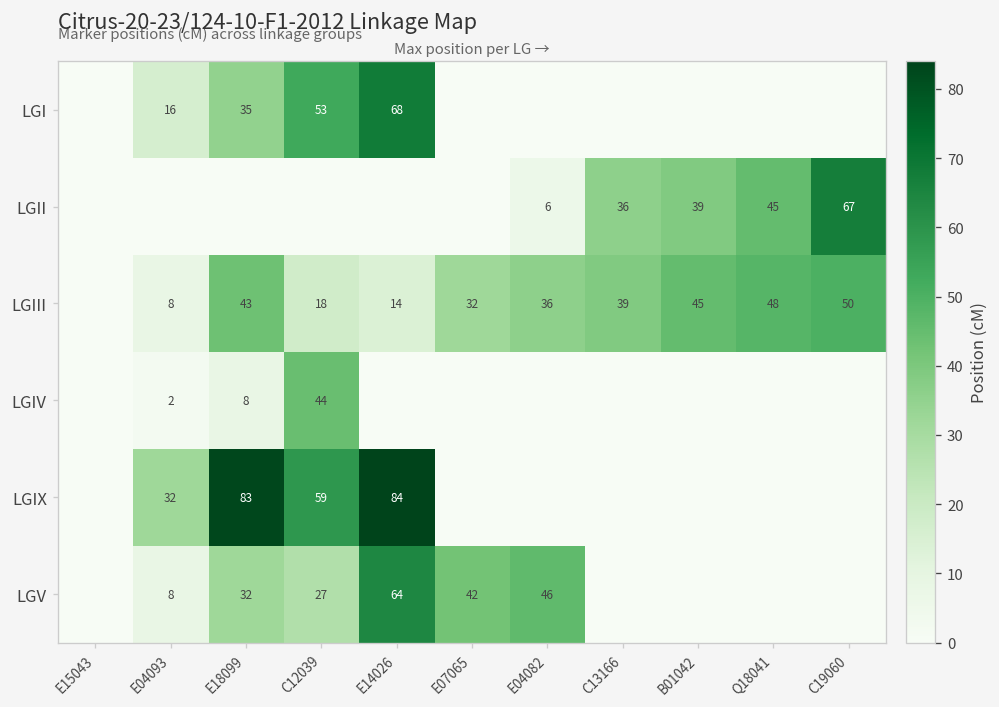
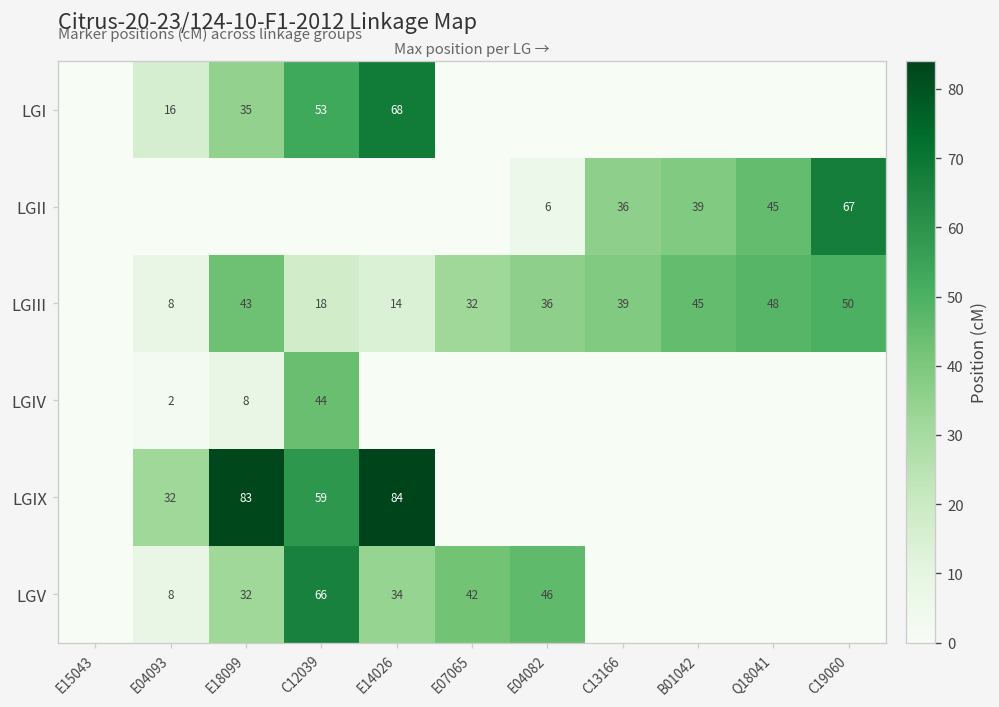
LGV, C12039: 27 -> 66
LGV, E14026: 64 -> 34
